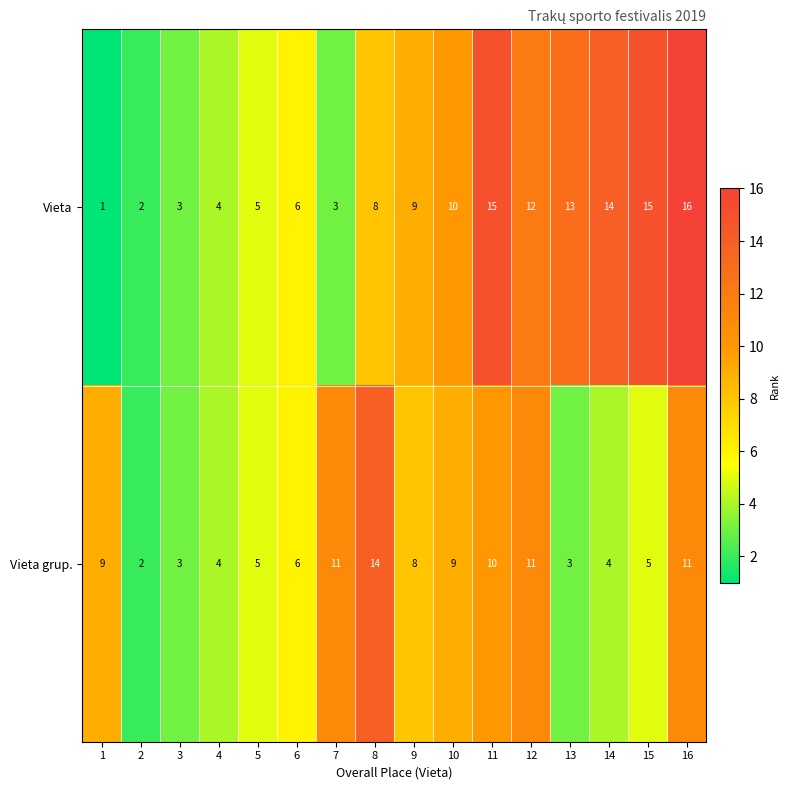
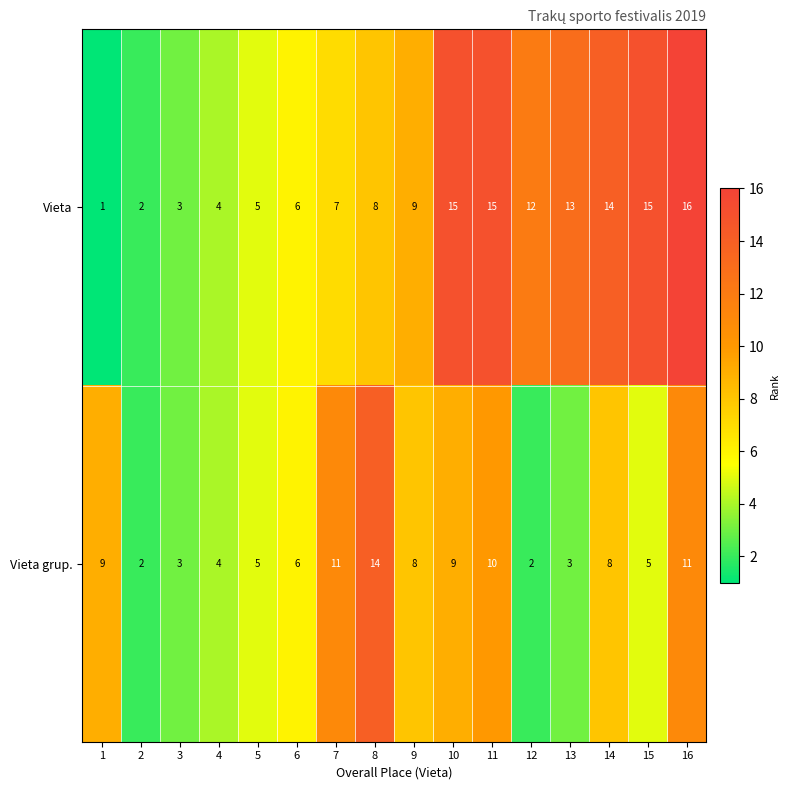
Vieta, 7: 3 -> 7
Vieta, 10: 10 -> 15
Vieta grup., 12: 11 -> 2
Vieta grup., 14: 4 -> 8
